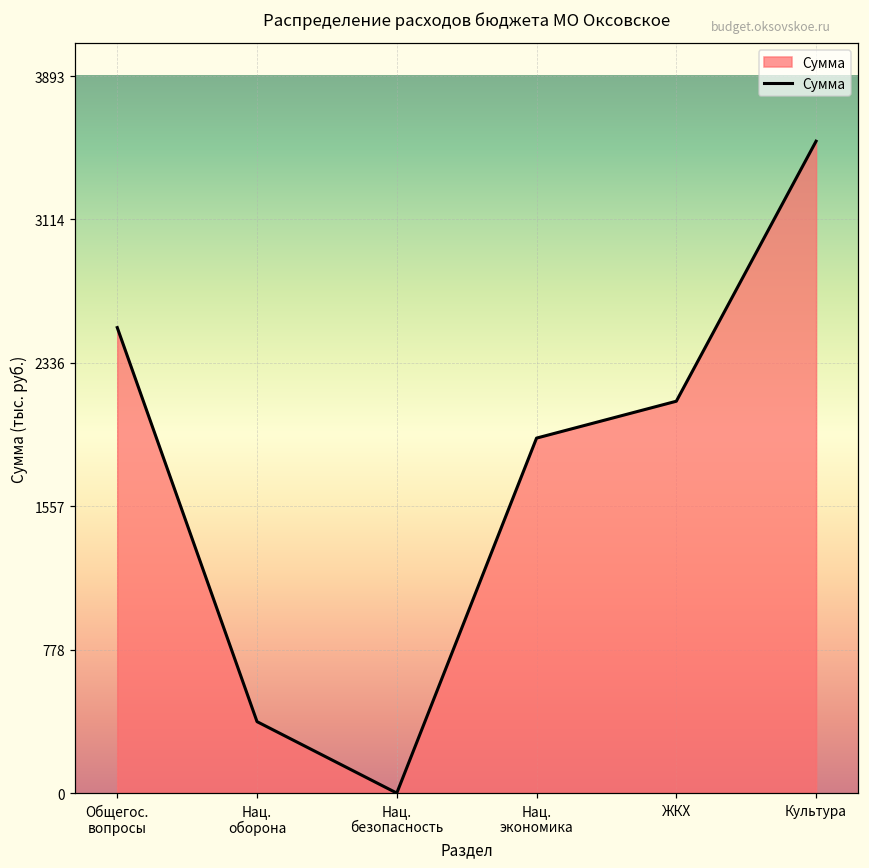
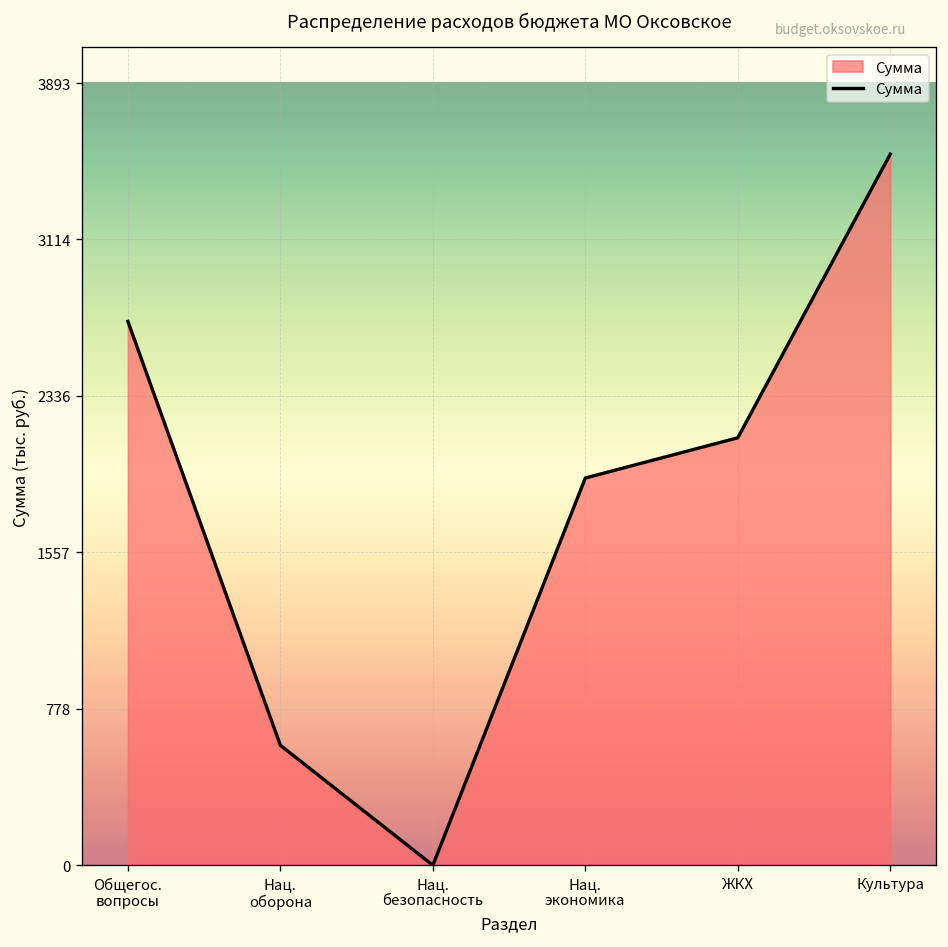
Общегос. вопросы: 2530 -> 2710
Нац. оборона: 390 -> 600
